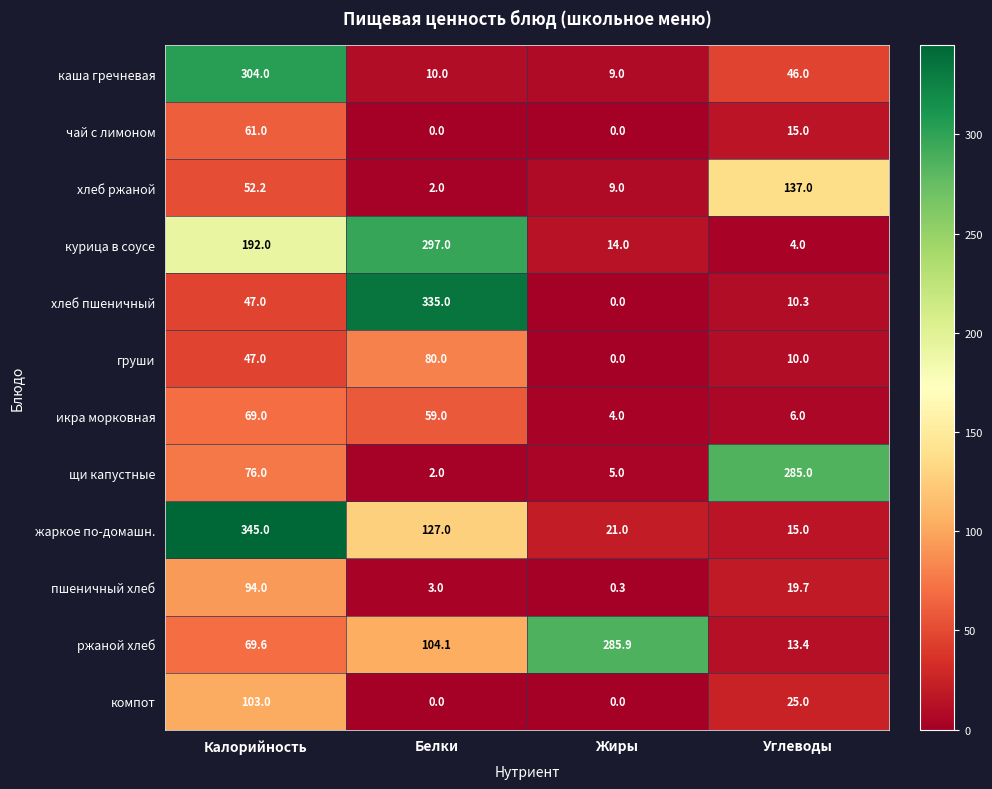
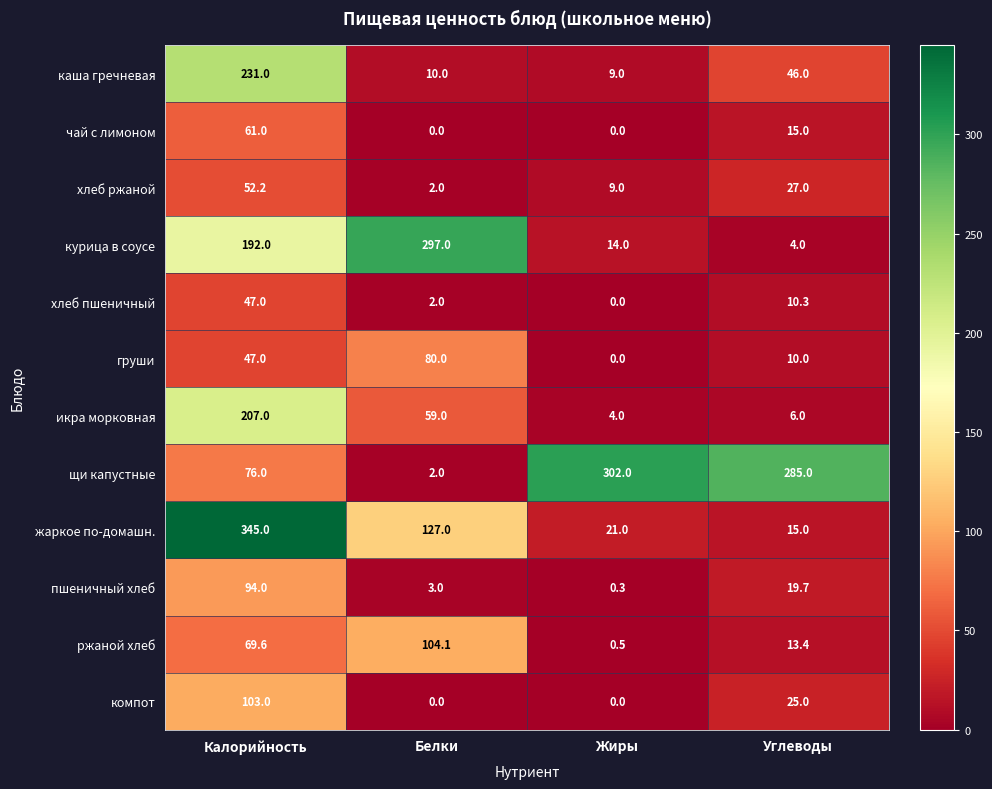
каша гречневая, Калорийность: 304.0 -> 231.0
хлеб ржаной, Углеводы: 137.0 -> 27.0
хлеб пшеничный, Белки: 335.0 -> 2.0
икра морковная, Калорийность: 69.0 -> 207.0
щи капустные, Жиры: 5.0 -> 302.0
ржаной хлеб, Жиры: 285.9 -> 0.5
